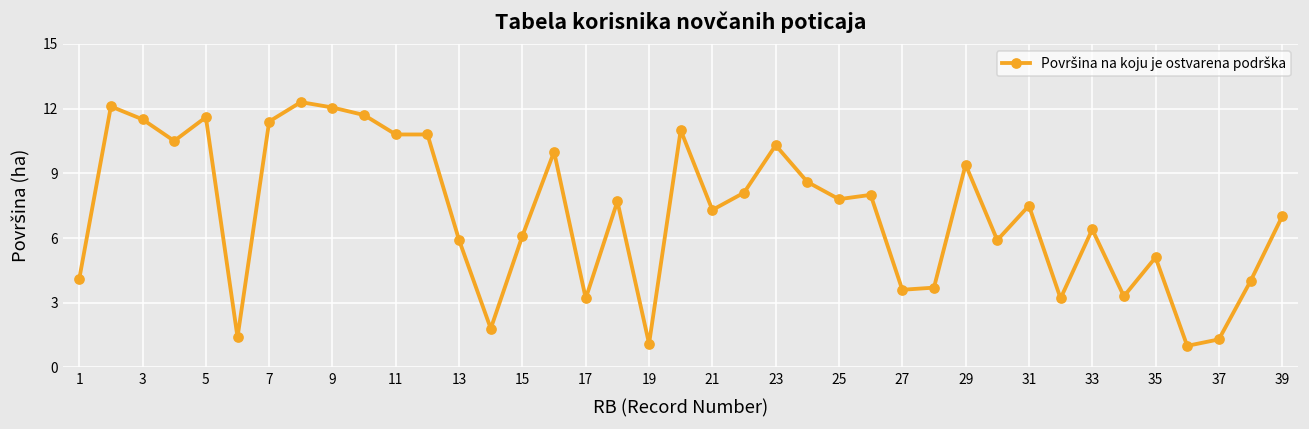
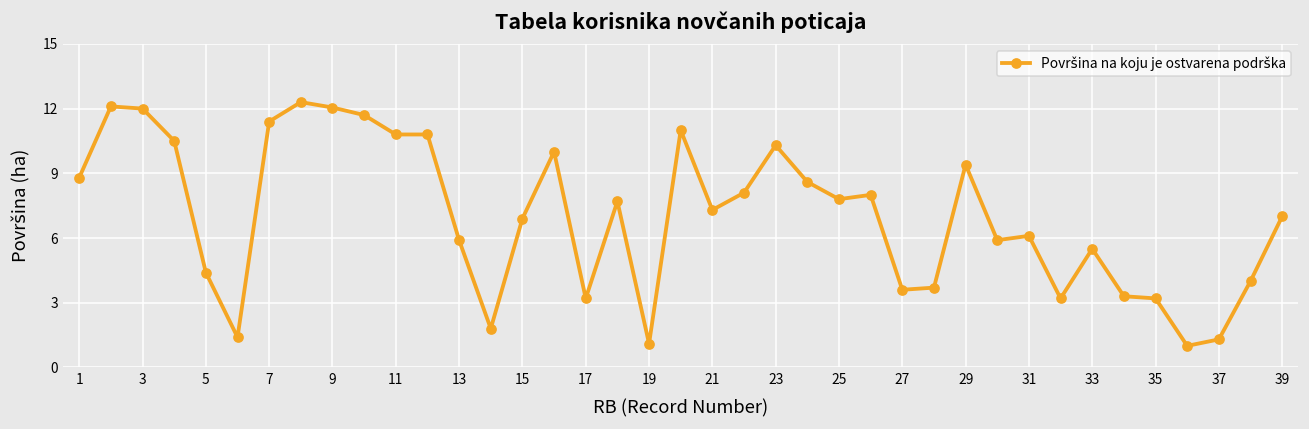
1: 4.1 -> 8.8
3: 11.5 -> 12.0
5: 11.6 -> 4.4
15: 6.1 -> 6.9
31: 7.5 -> 6.1
33: 6.4 -> 5.5
35: 5.1 -> 3.2
